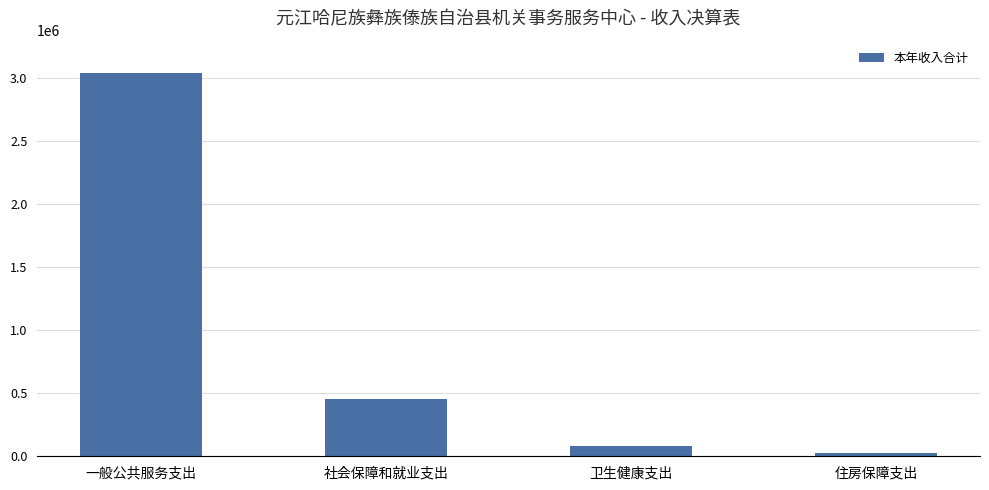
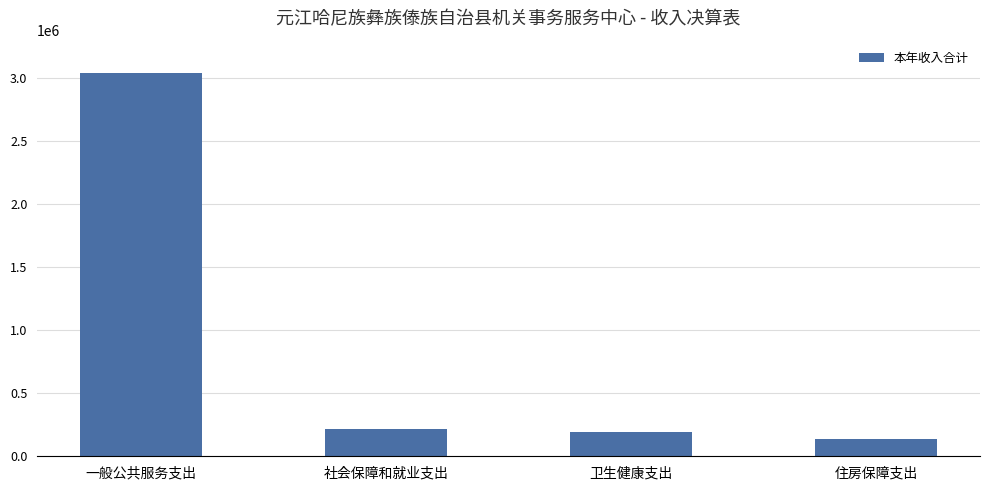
社会保障和就业支出: 450000 -> 220000
卫生健康支出: 80000 -> 190000
住房保障支出: 30000 -> 130000
